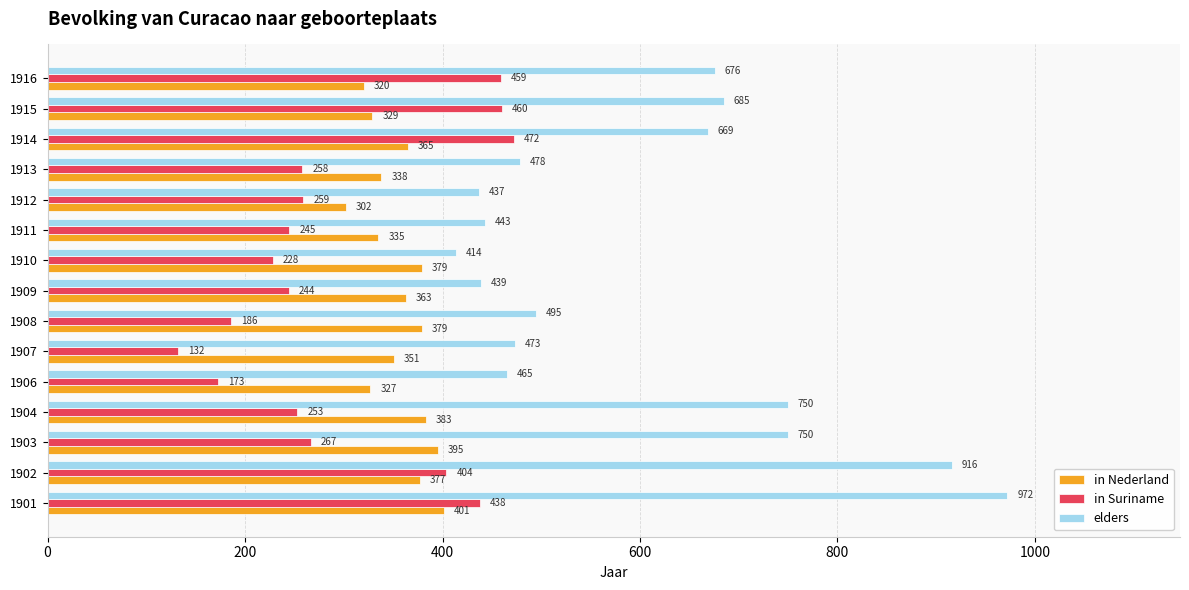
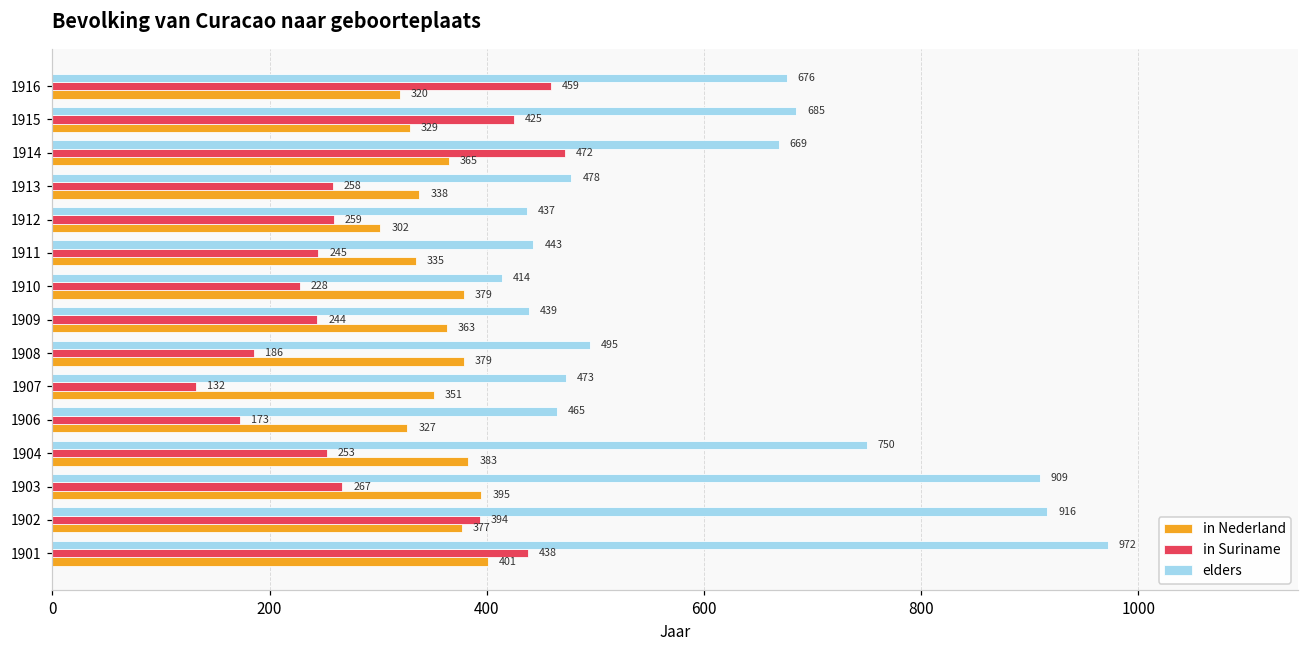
in Suriname, 1915: 460 -> 425
elders, 1903: 750 -> 909
in Suriname, 1902: 404 -> 394
